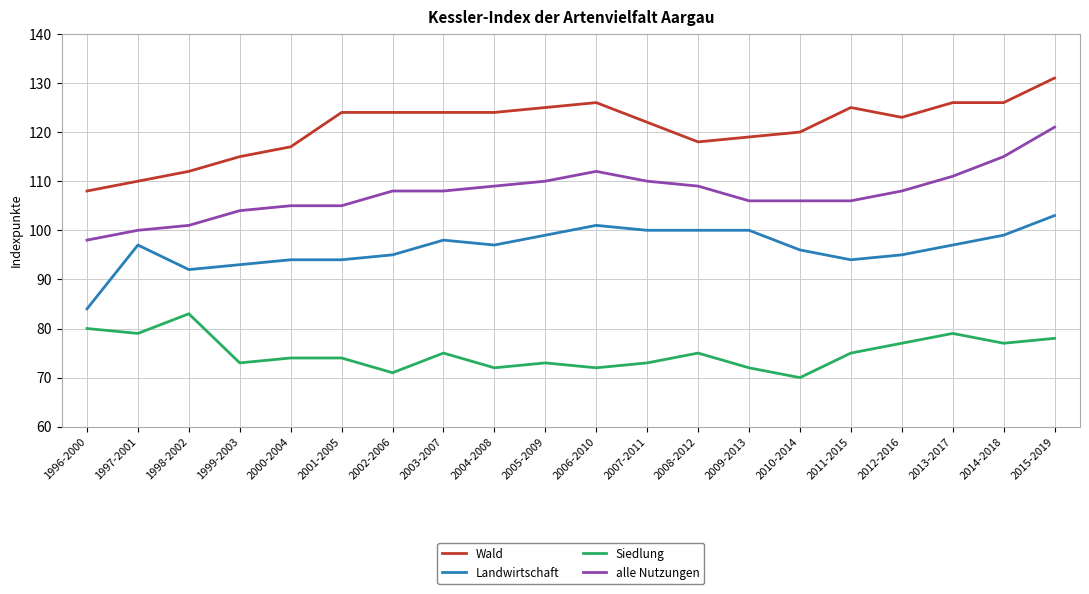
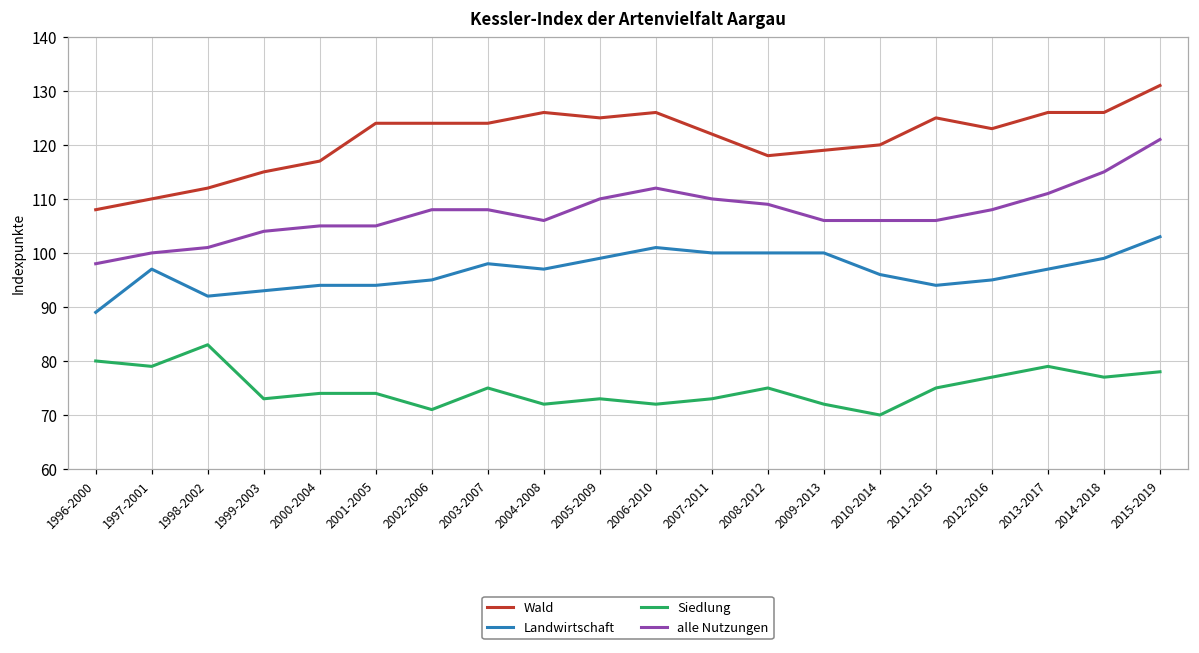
Landwirtschaft, 1996-2000: 84 -> 89
Wald, 2004-2008: 124 -> 126
alle Nutzungen, 2004-2008: 109 -> 106
